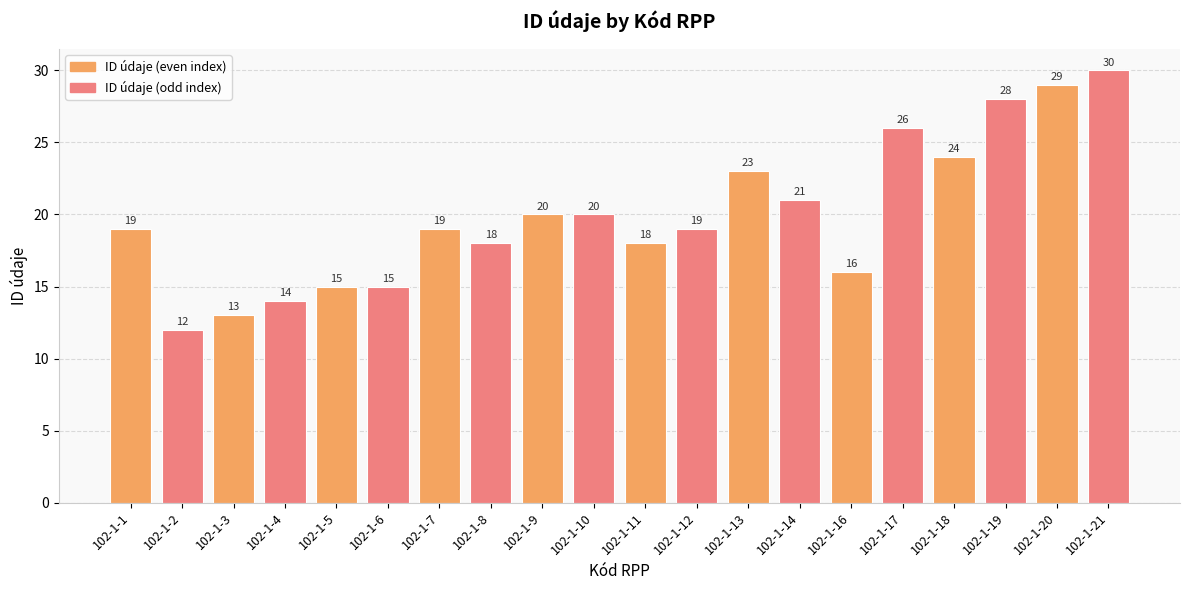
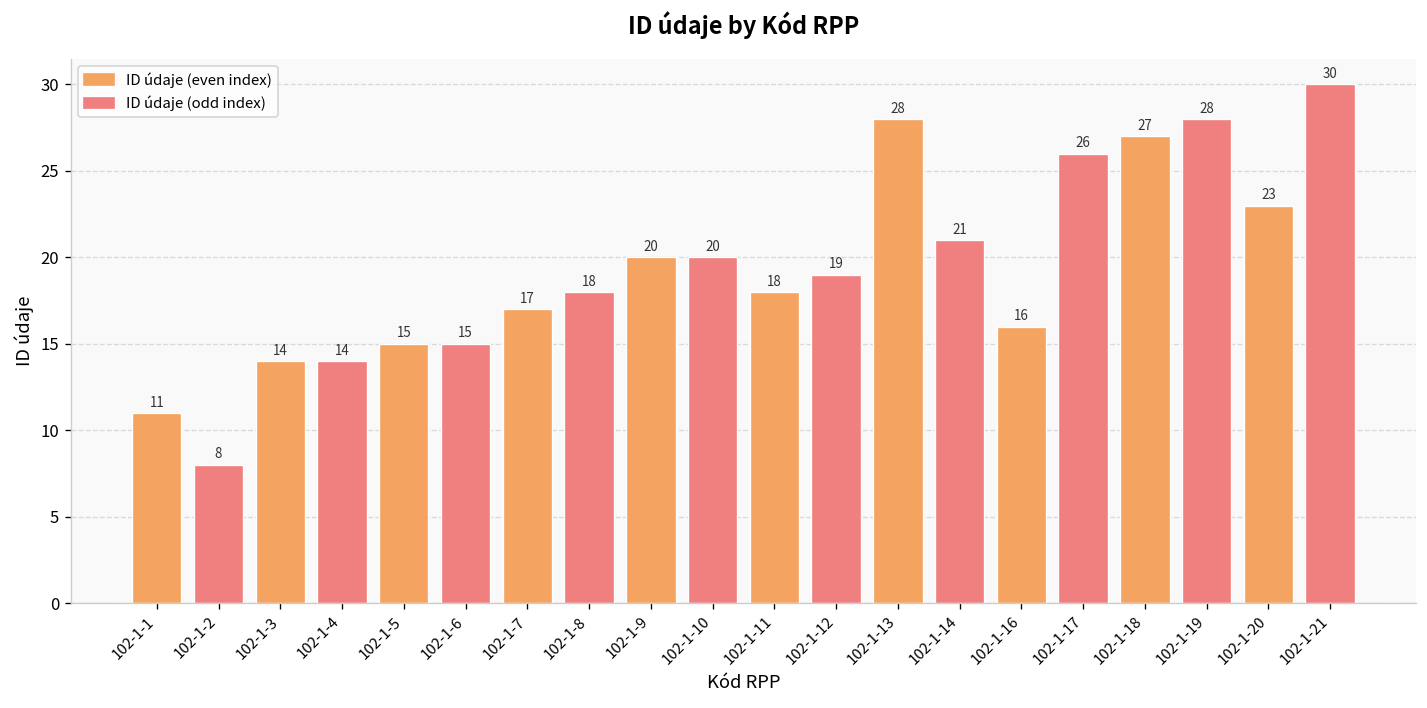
102-1-1: 19 -> 11
102-1-2: 12 -> 8
102-1-3: 13 -> 14
102-1-7: 19 -> 17
102-1-13: 23 -> 28
102-1-18: 24 -> 27
102-1-20: 29 -> 23
